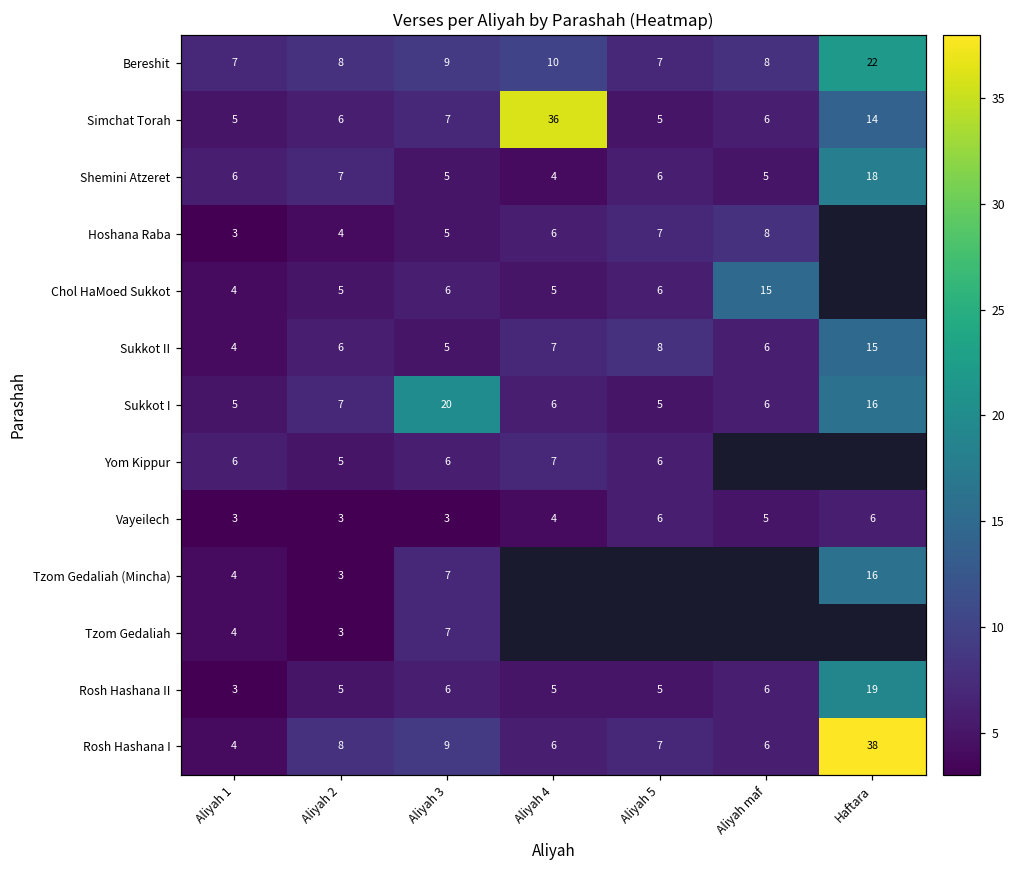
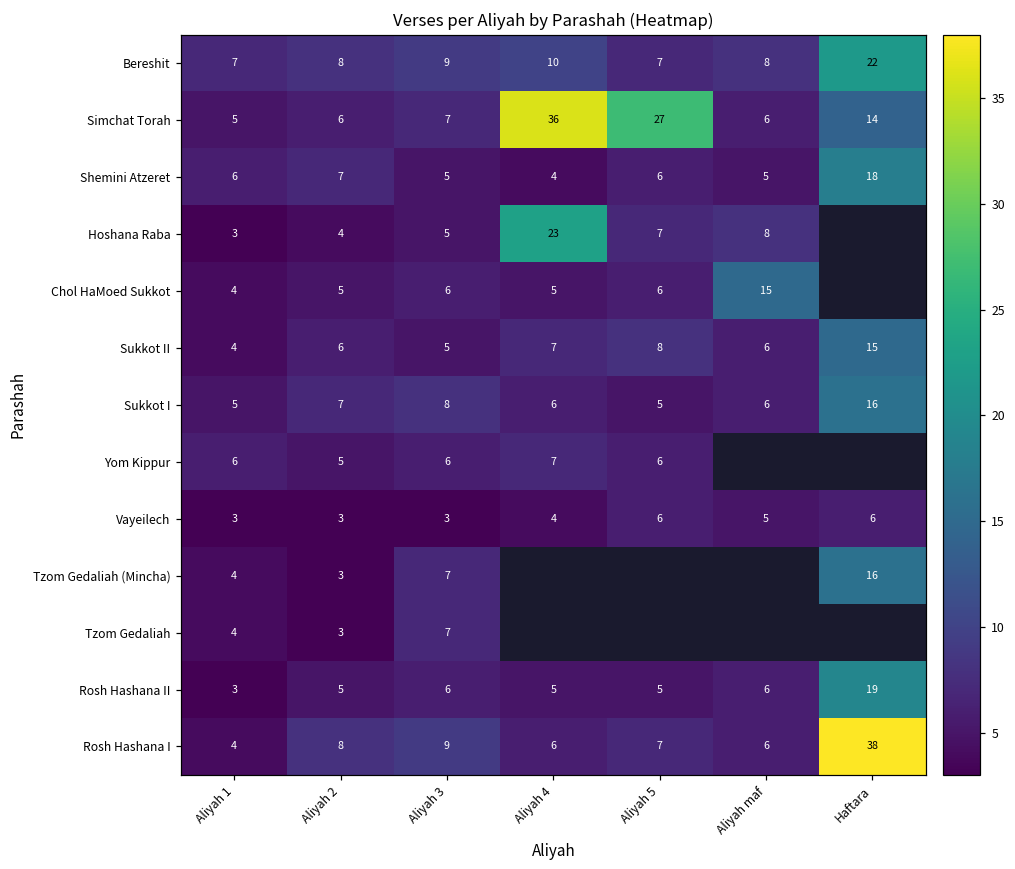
Simchat Torah, Aliyah 5: 5 -> 27
Hoshana Raba, Aliyah 4: 6 -> 23
Sukkot I, Aliyah 3: 20 -> 8
